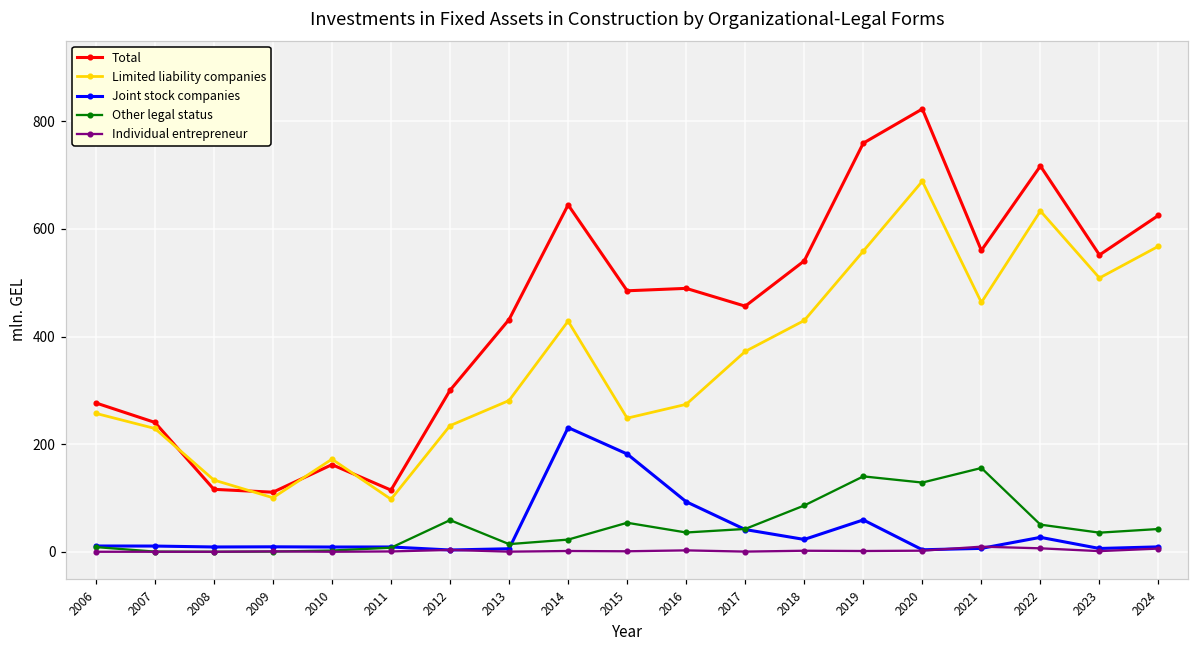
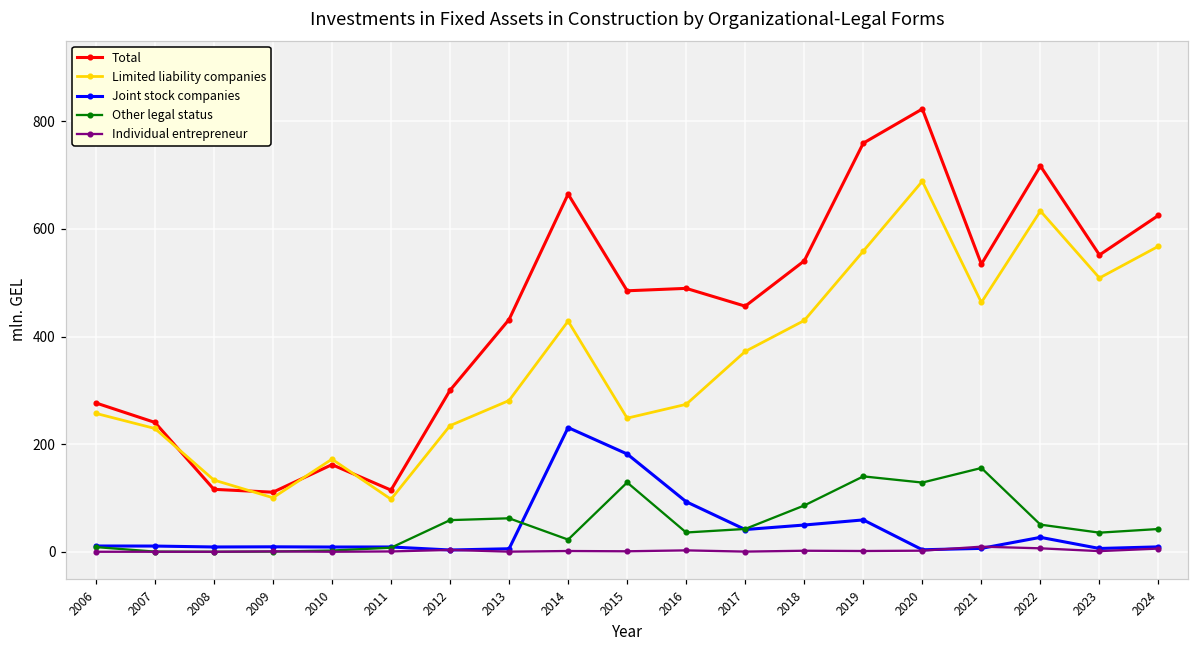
Other legal status, 2013: 10 -> 60
Total, 2014: 640 -> 660
Other legal status, 2015: 50 -> 130
Joint stock companies, 2018: 20 -> 50
Total, 2021: 560 -> 530
